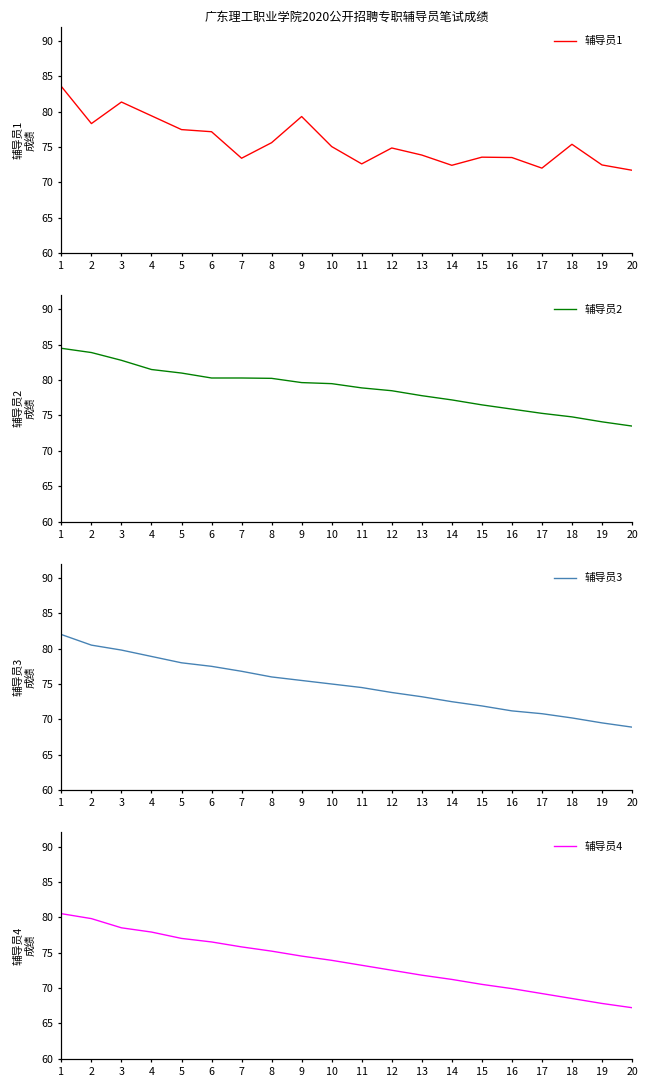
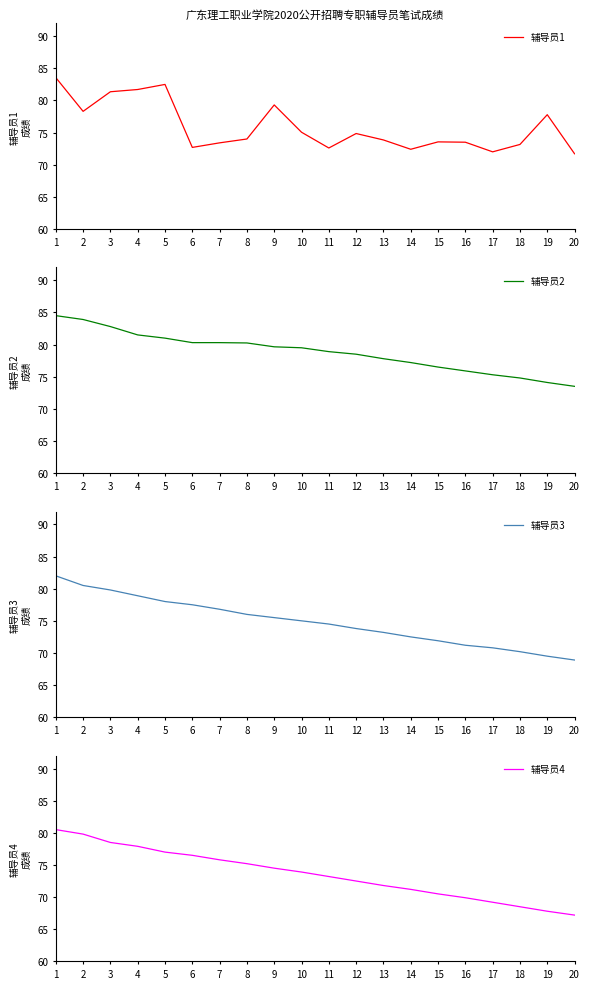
广东理工职业学院2020公开招聘专职辅导员笔试成绩, 4: 79 -> 82
广东理工职业学院2020公开招聘专职辅导员笔试成绩, 5: 77 -> 82
广东理工职业学院2020公开招聘专职辅导员笔试成绩, 6: 77 -> 73
广东理工职业学院2020公开招聘专职辅导员笔试成绩, 8: 76 -> 74
广东理工职业学院2020公开招聘专职辅导员笔试成绩, 18: 75 -> 73
广东理工职业学院2020公开招聘专职辅导员笔试成绩, 19: 72 -> 78
